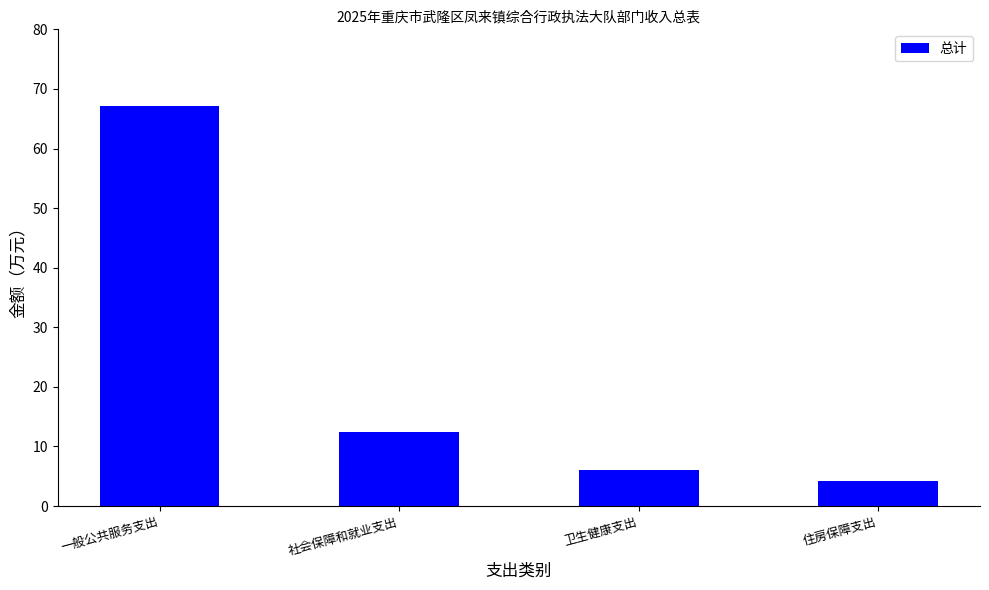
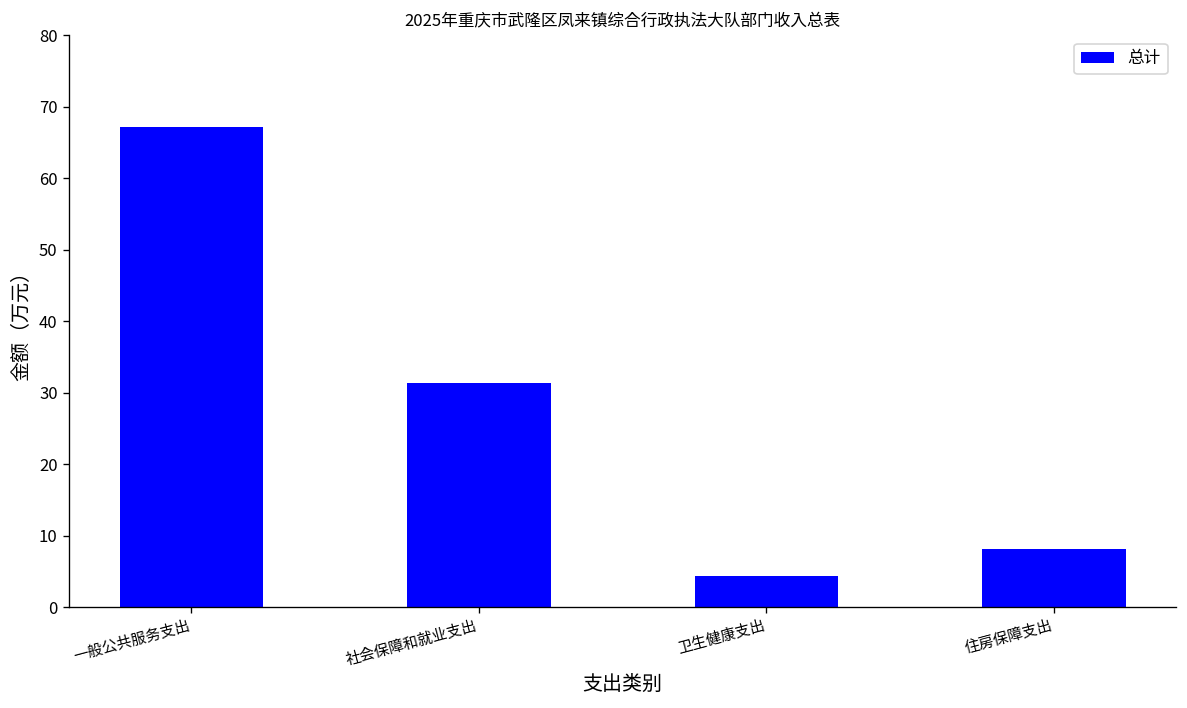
社会保障和就业支出: 13 -> 31
卫生健康支出: 6 -> 4
住房保障支出: 4 -> 8
